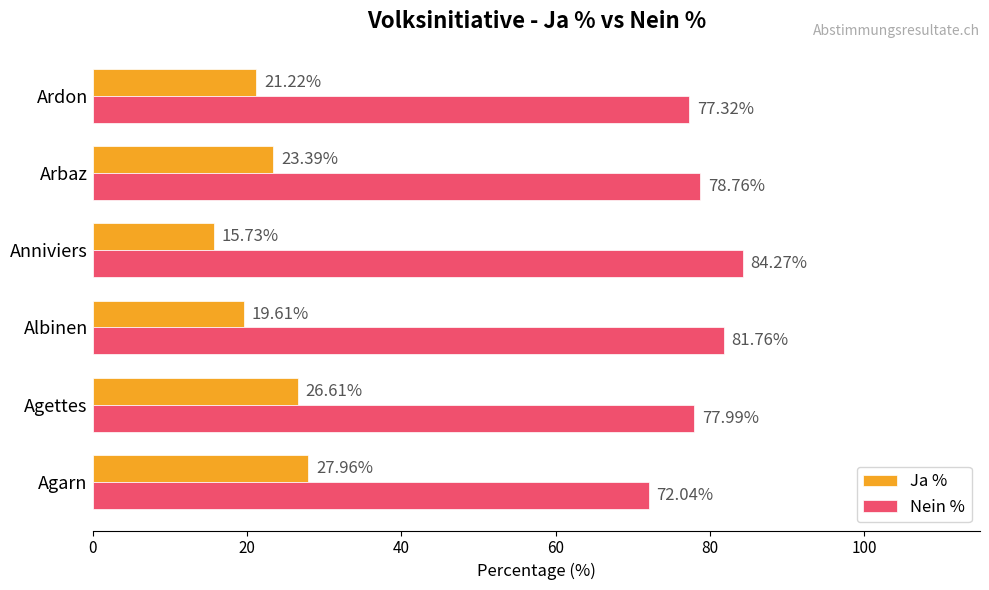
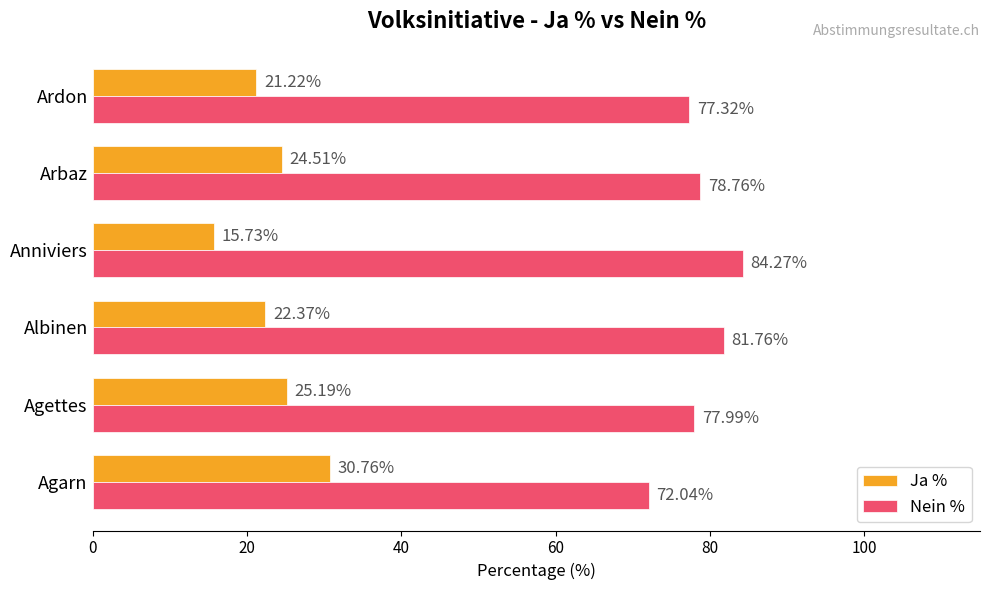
Ja %, Arbaz: 23.39% -> 24.51%
Ja %, Albinen: 19.61% -> 22.37%
Ja %, Agettes: 26.61% -> 25.19%
Ja %, Agarn: 27.96% -> 30.76%
